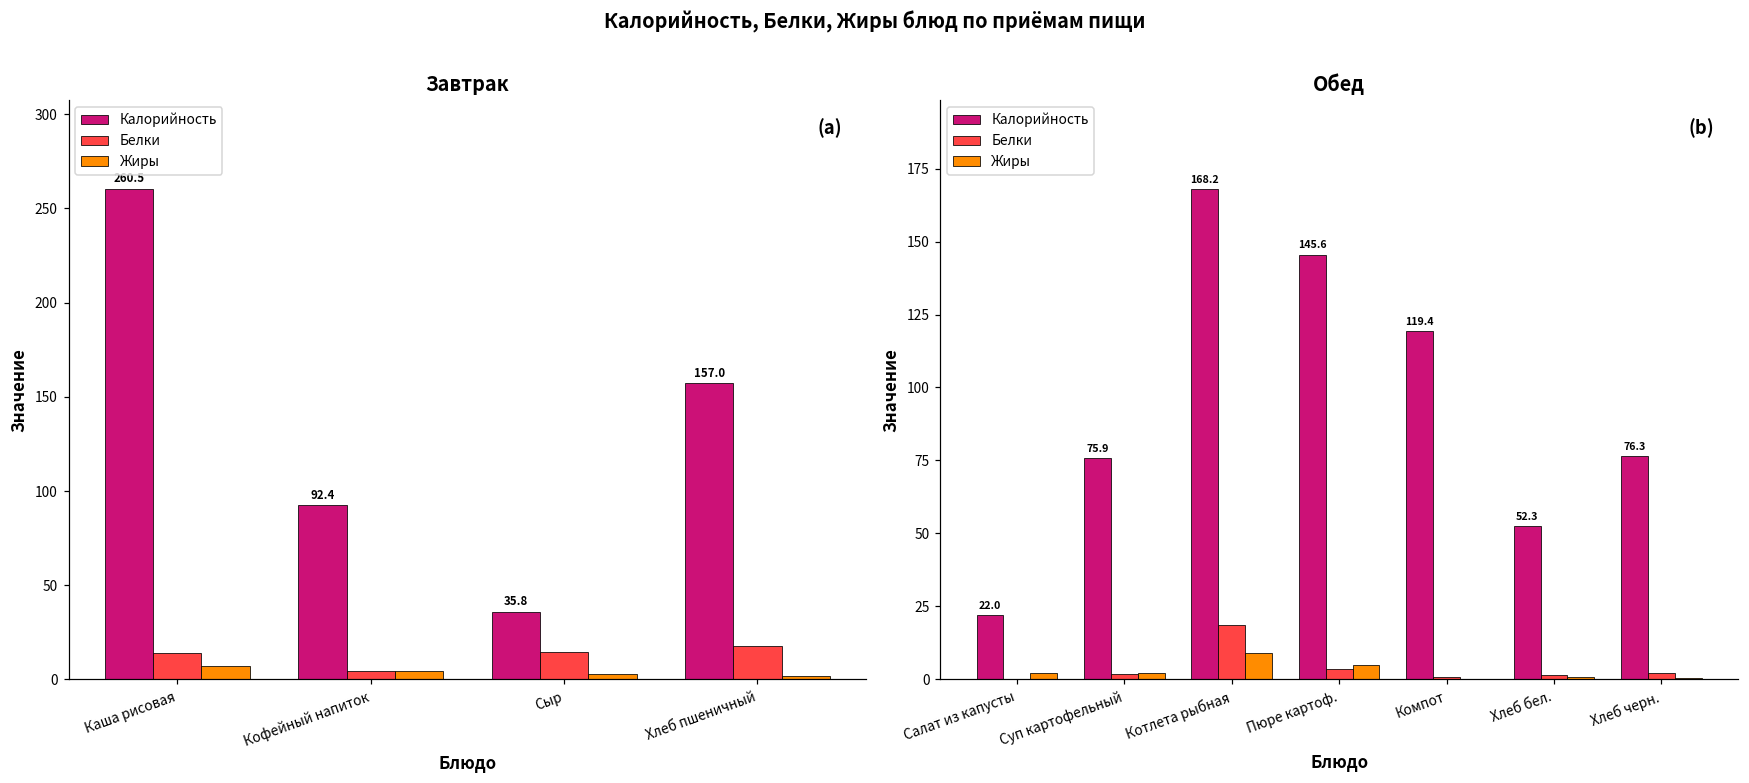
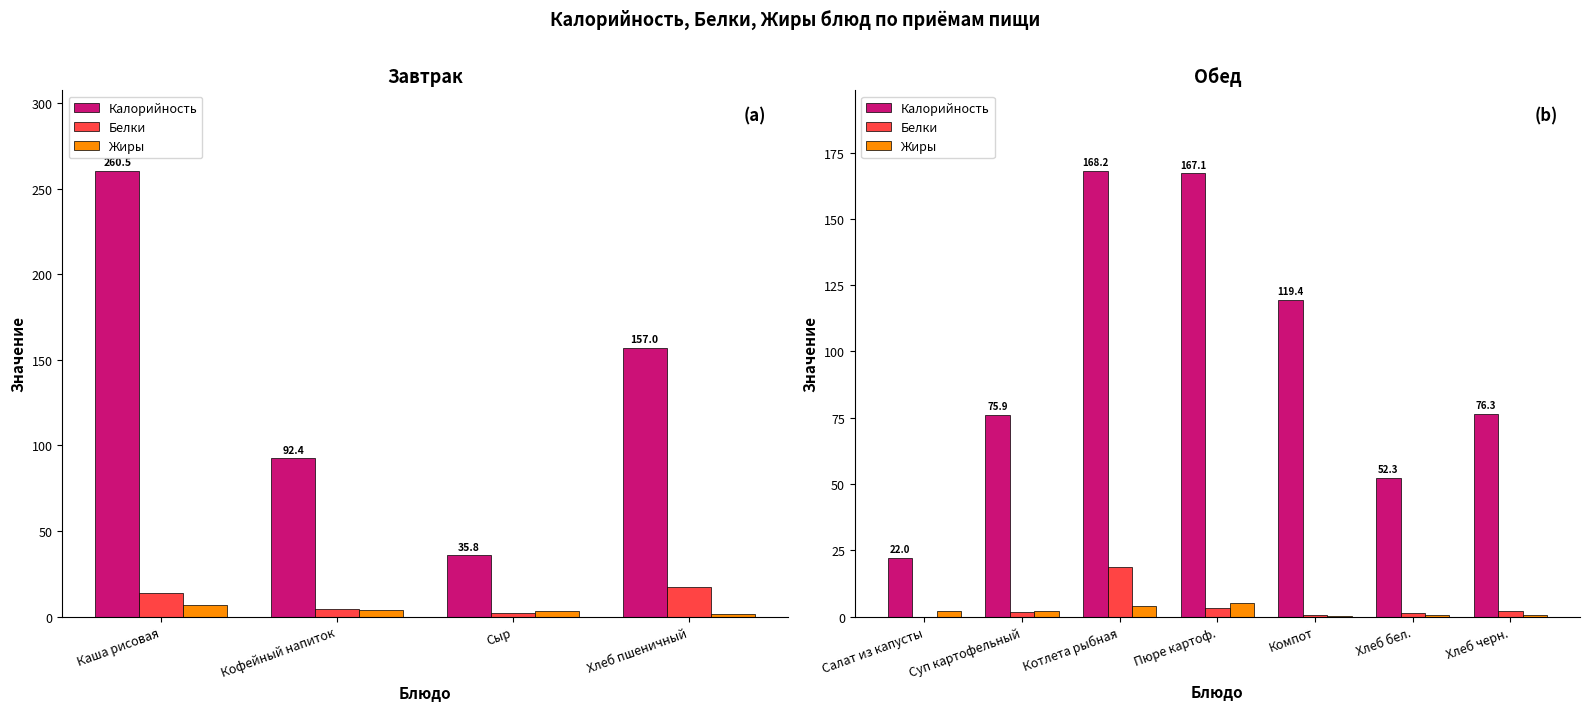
Завтрак, Белки, Сыр: 14 -> 2
Обед, Жиры, Котлета рыбная: 9 -> 4
Обед, Калорийность, Пюре картоф.: 145.6 -> 167.1
